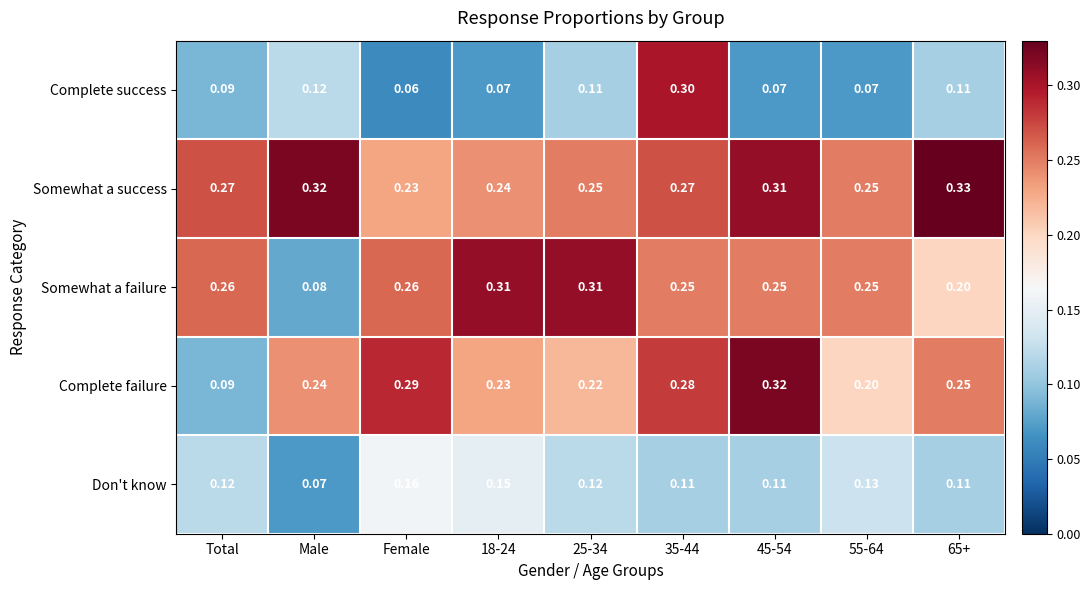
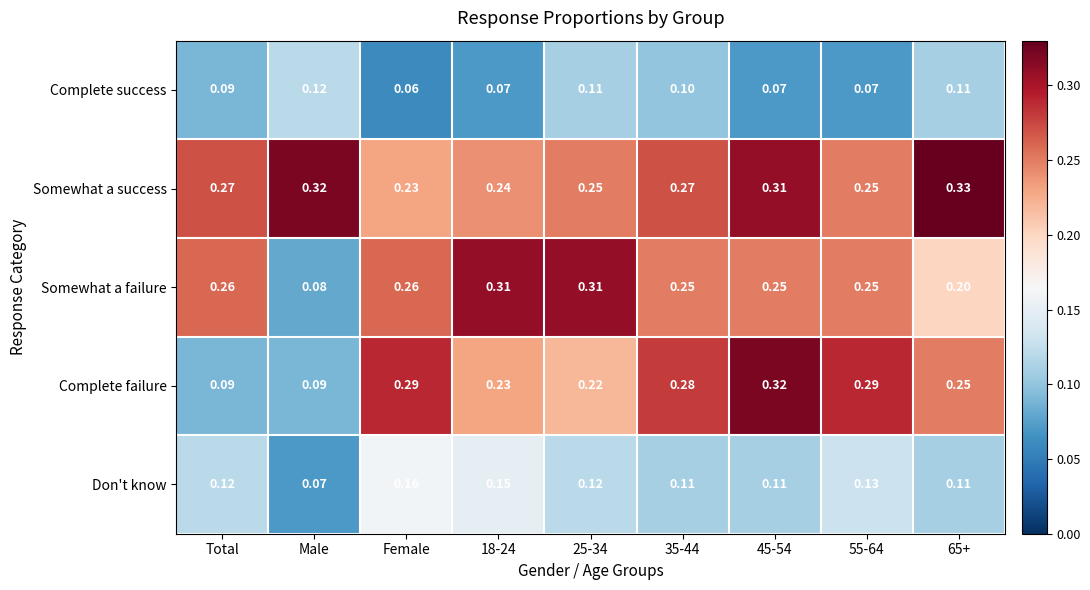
Complete success, 35-44: 0.30 -> 0.10
Complete failure, Male: 0.24 -> 0.09
Complete failure, 55-64: 0.20 -> 0.29
